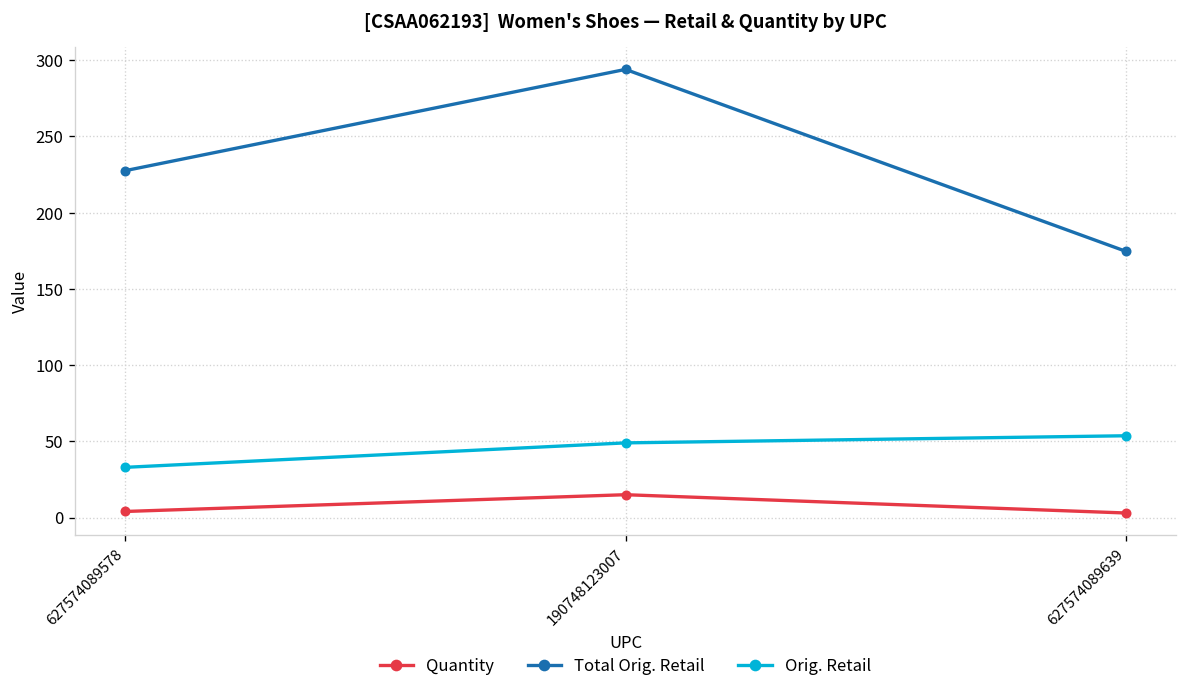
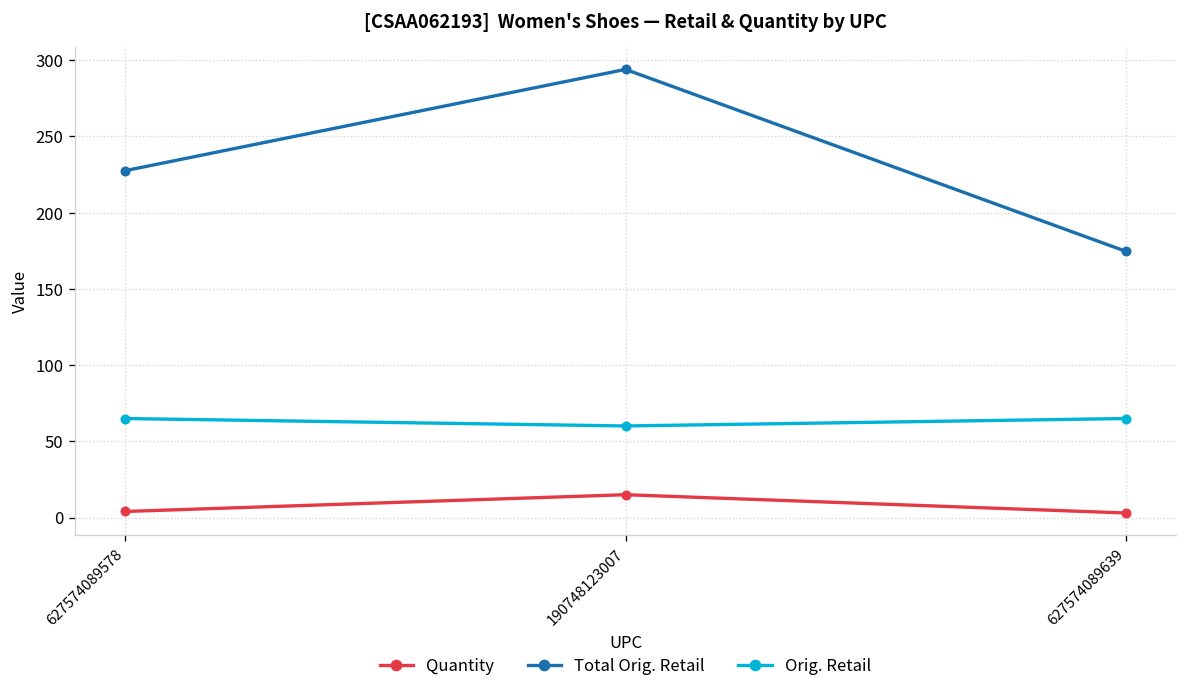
Orig. Retail, 627574089578: 33 -> 65
Orig. Retail, 190748123007: 49 -> 60
Orig. Retail, 627574089639: 54 -> 65
